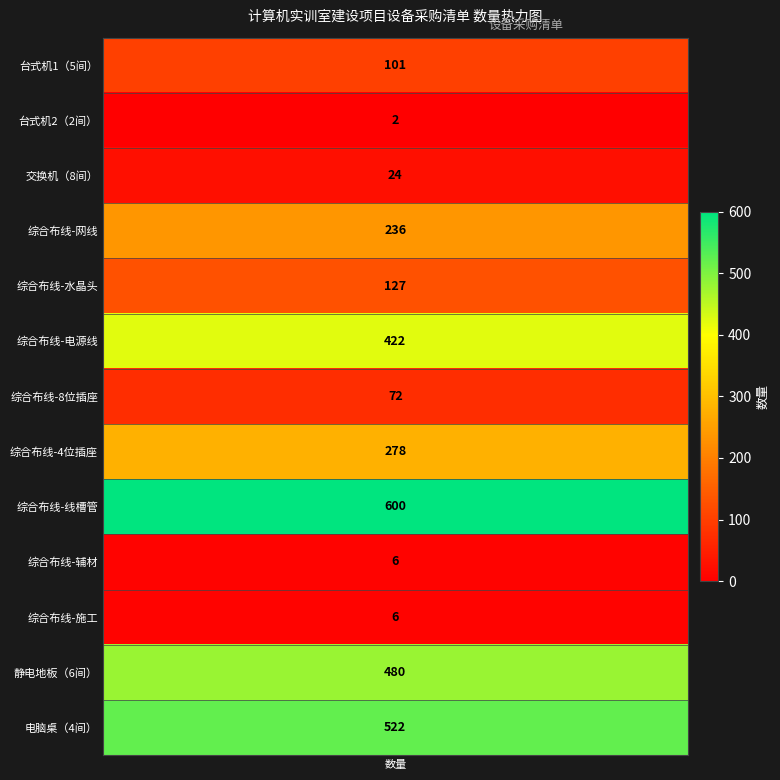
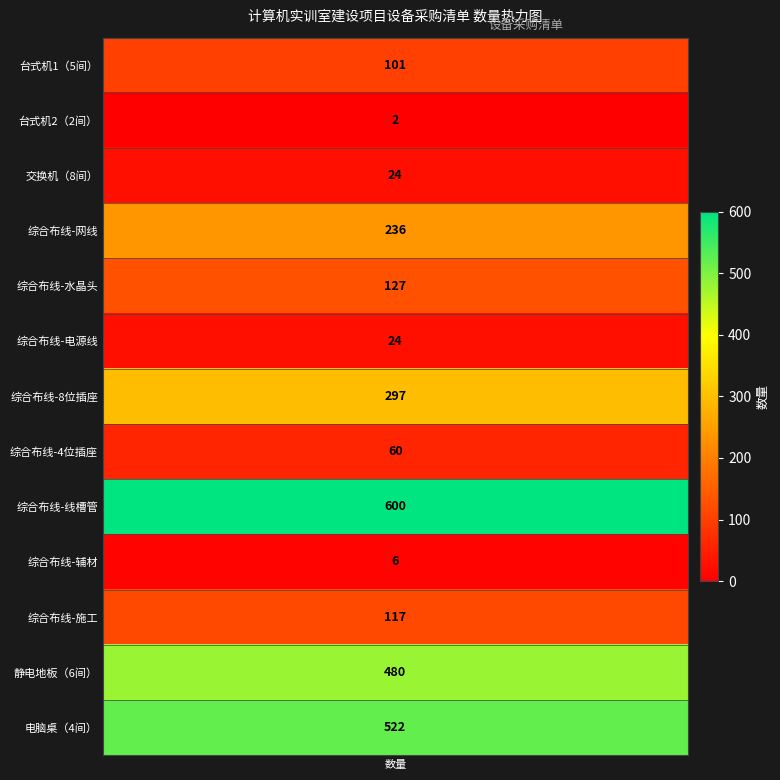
综合布线-电源线, 数量: 422 -> 24
综合布线-8位插座, 数量: 72 -> 297
综合布线-4位插座, 数量: 278 -> 60
综合布线-施工, 数量: 6 -> 117
